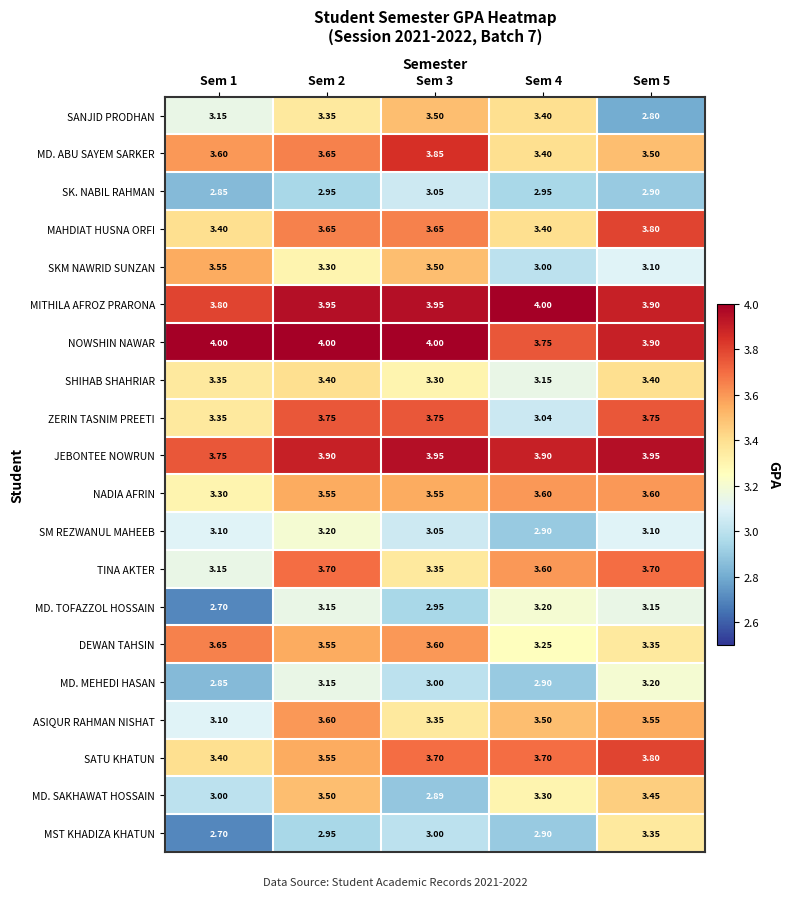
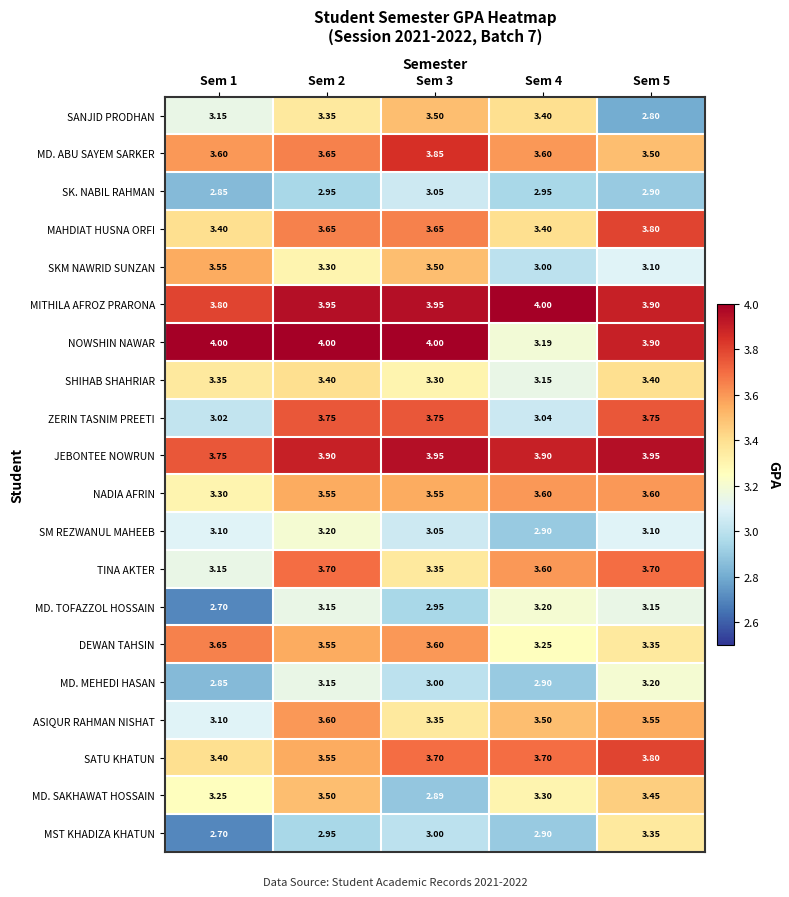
MD. ABU SAYEM SARKER, Sem 4: 3.40 -> 3.60
NOWSHIN NAWAR, Sem 4: 3.75 -> 3.19
ZERIN TASNIM PREETI, Sem 1: 3.35 -> 3.02
MD. SAKHAWAT HOSSAIN, Sem 1: 3.00 -> 3.25
